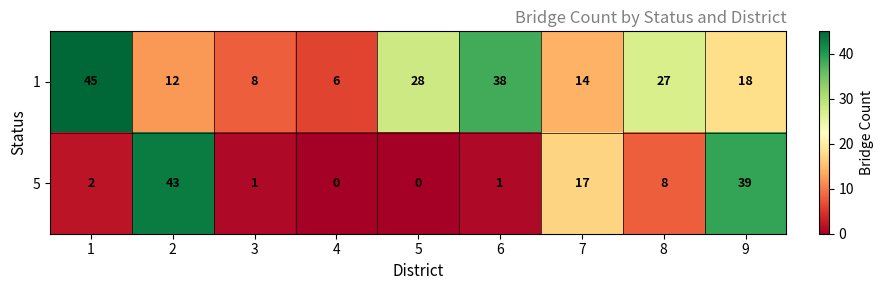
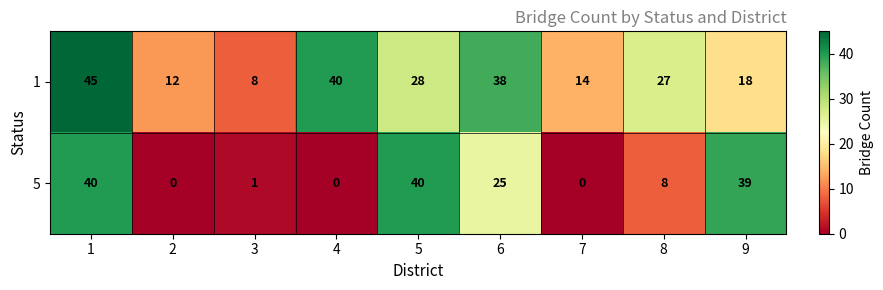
1, 4: 6 -> 40
5, 1: 2 -> 40
5, 2: 43 -> 0
5, 5: 0 -> 40
5, 6: 1 -> 25
5, 7: 17 -> 0
